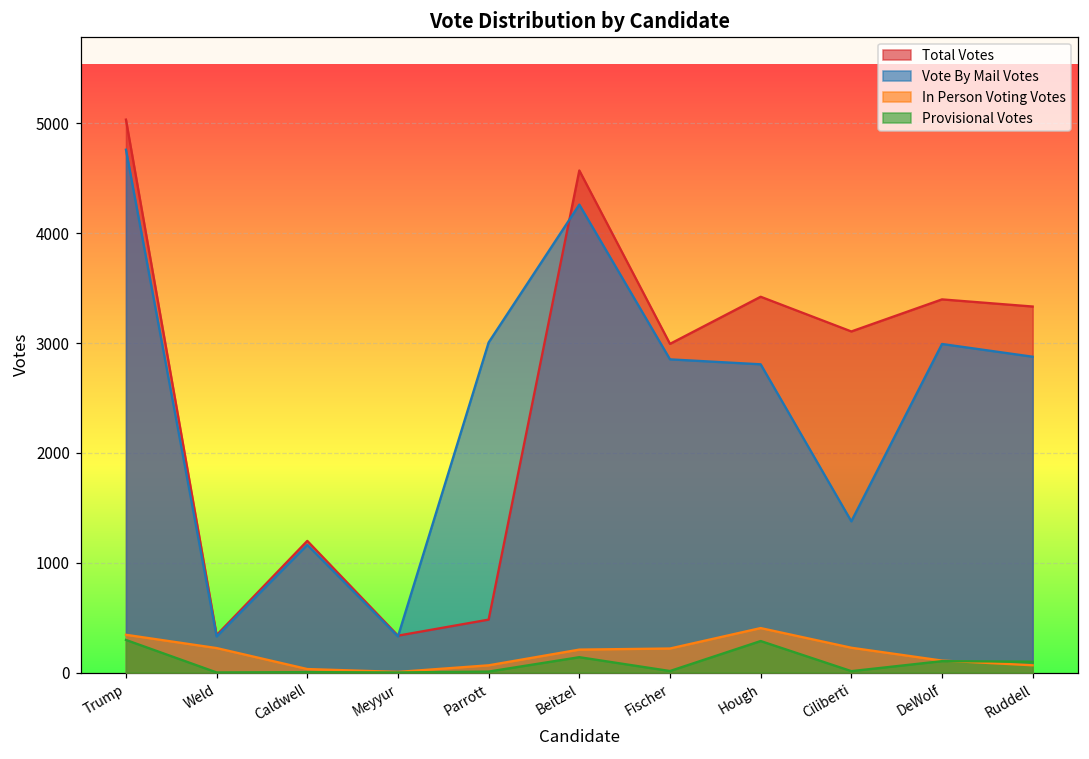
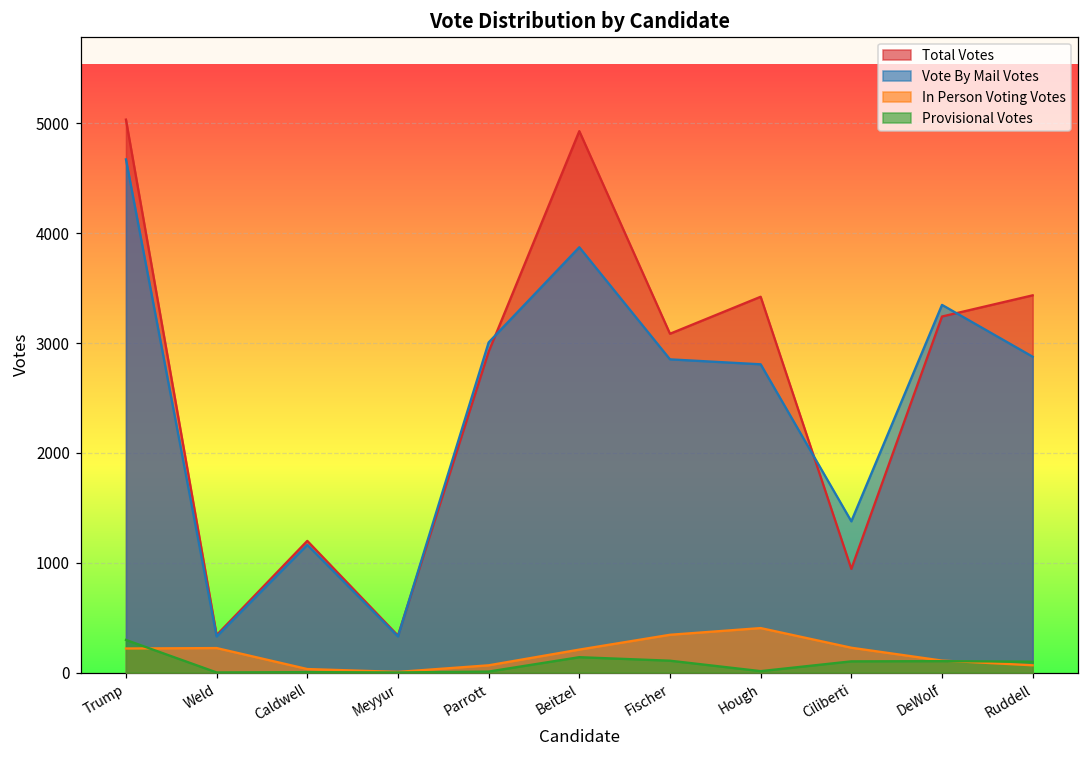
Vote By Mail Votes, Trump: 4800 -> 4700
In Person Voting Votes, Trump: 300 -> 200
Total Votes, Parrott: 500 -> 2900
Total Votes, Beitzel: 4600 -> 4900
Vote By Mail Votes, Beitzel: 4300 -> 3900
Total Votes, Fischer: 3000 -> 3100
In Person Voting Votes, Fischer: 200 -> 300
Provisional Votes, Fischer: 0 -> 100
Provisional Votes, Hough: 300 -> 0
Total Votes, Ciliberti: 3100 -> 900
Provisional Votes, Ciliberti: 0 -> 100
Total Votes, DeWolf: 3400 -> 3200
Vote By Mail Votes, DeWolf: 3000 -> 3300
Total Votes, Ruddell: 3300 -> 3400
